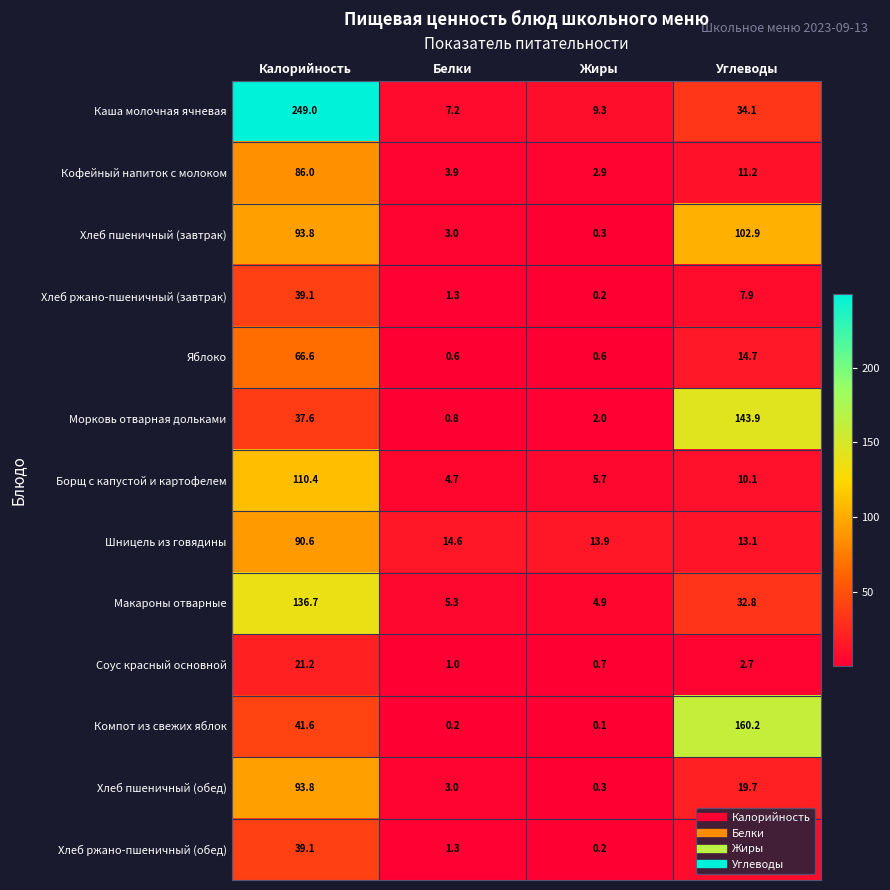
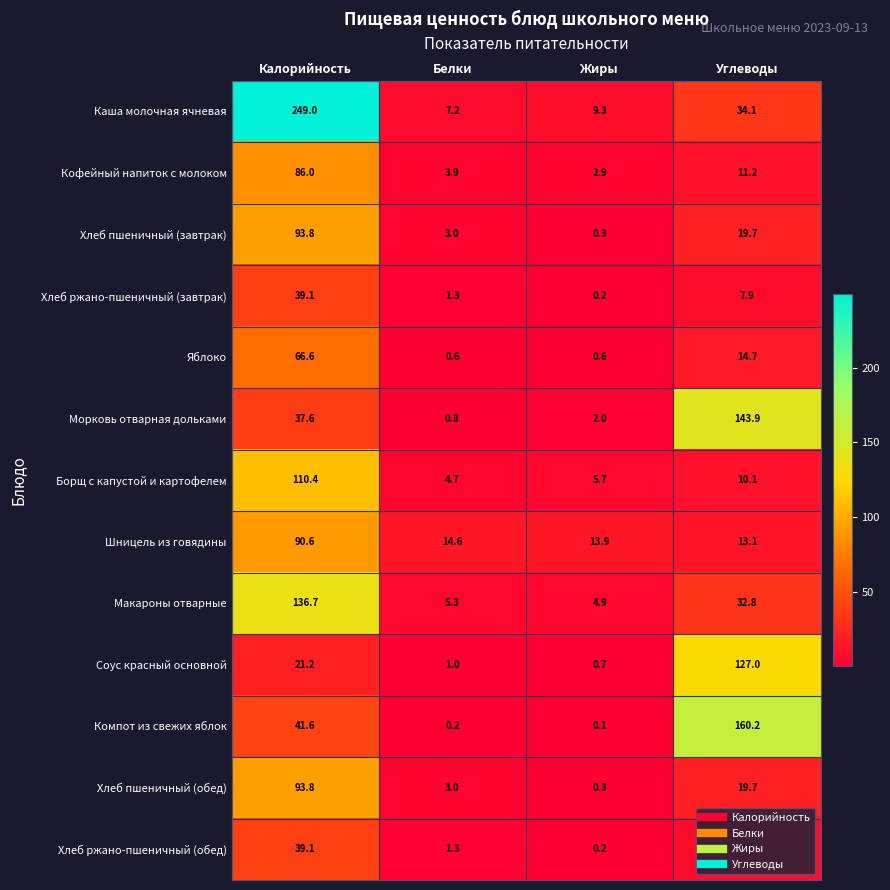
Хлеб пшеничный (завтрак), Углеводы: 102.9 -> 19.7
Соус красный основной, Углеводы: 2.7 -> 127.0
